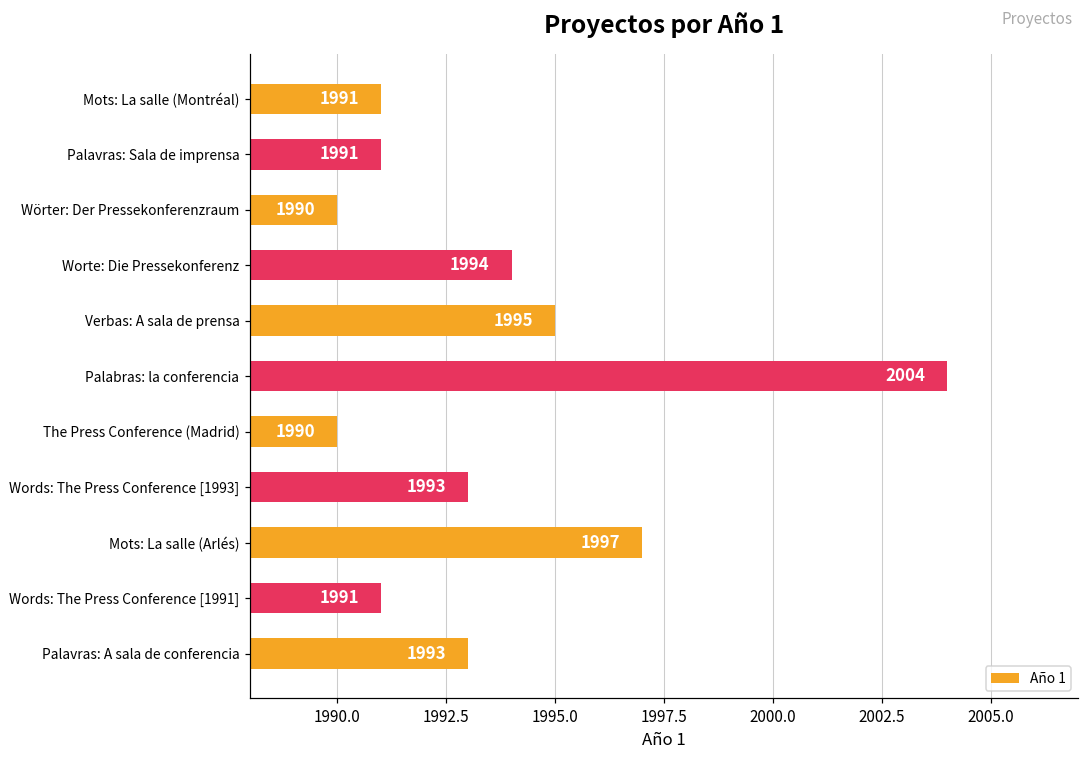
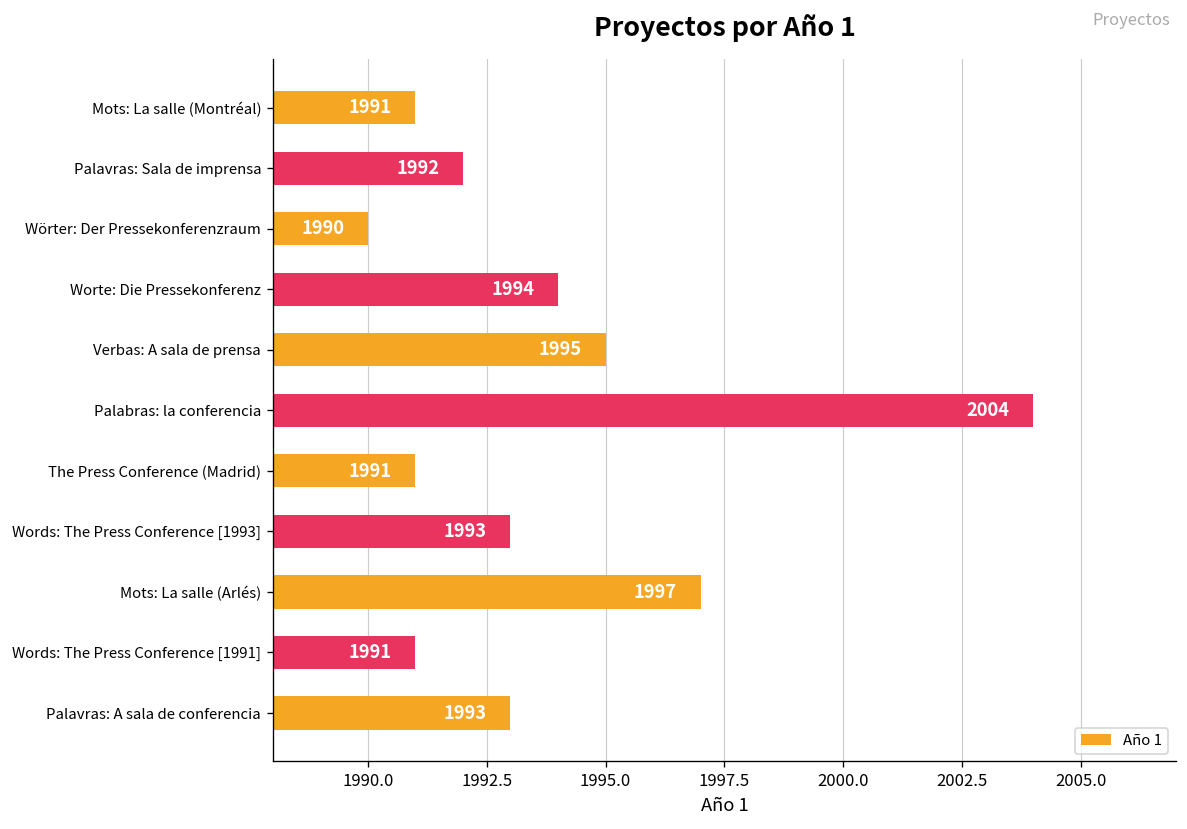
Palavras: Sala de imprensa: 1991 -> 1992
The Press Conference (Madrid): 1990 -> 1991
